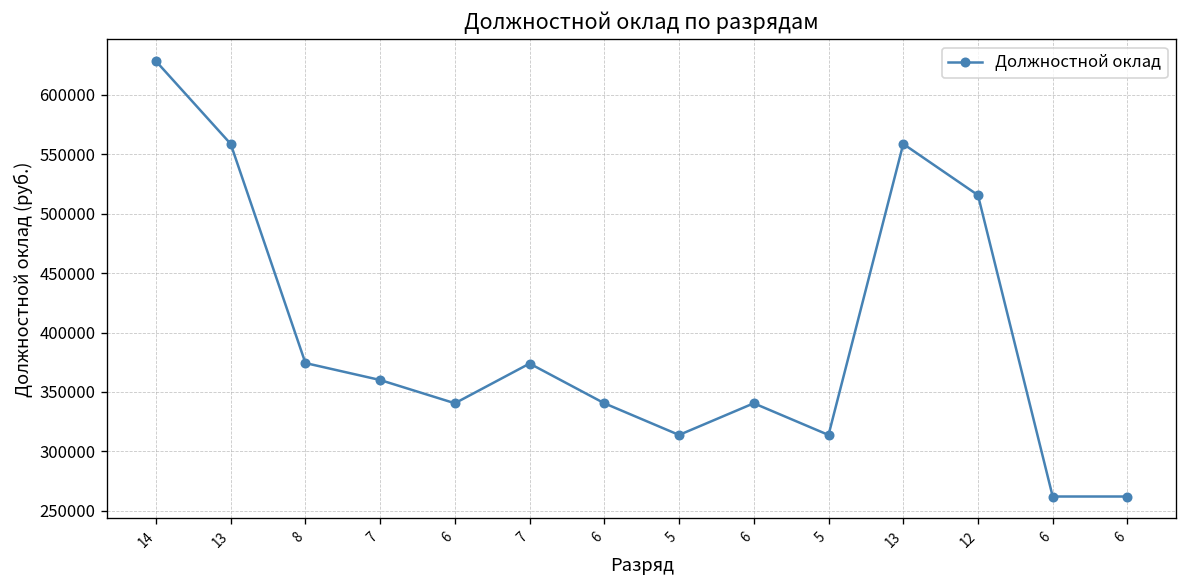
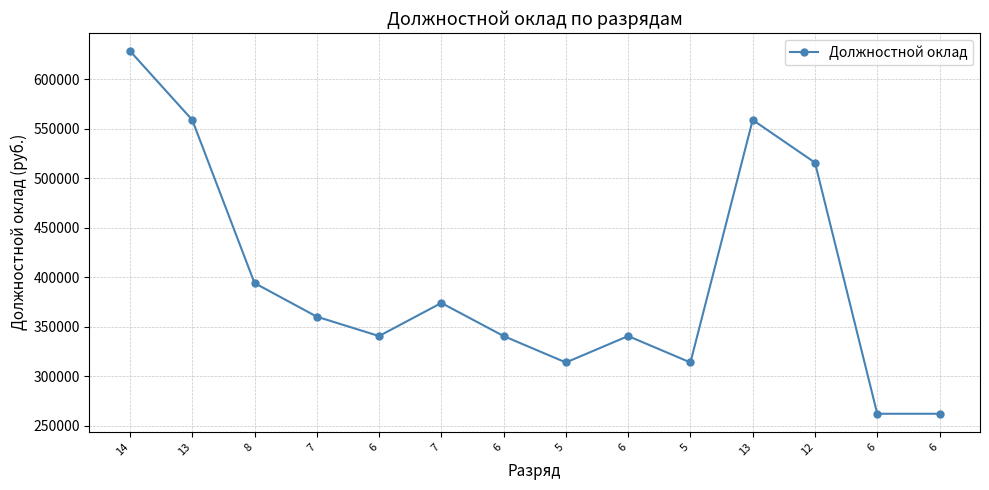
8: 370000 -> 390000
